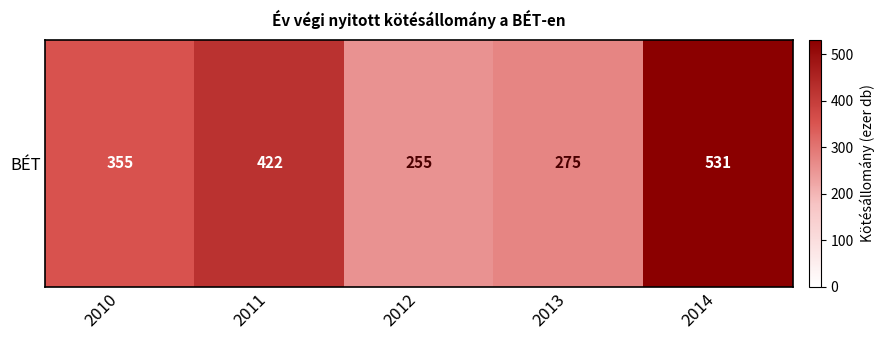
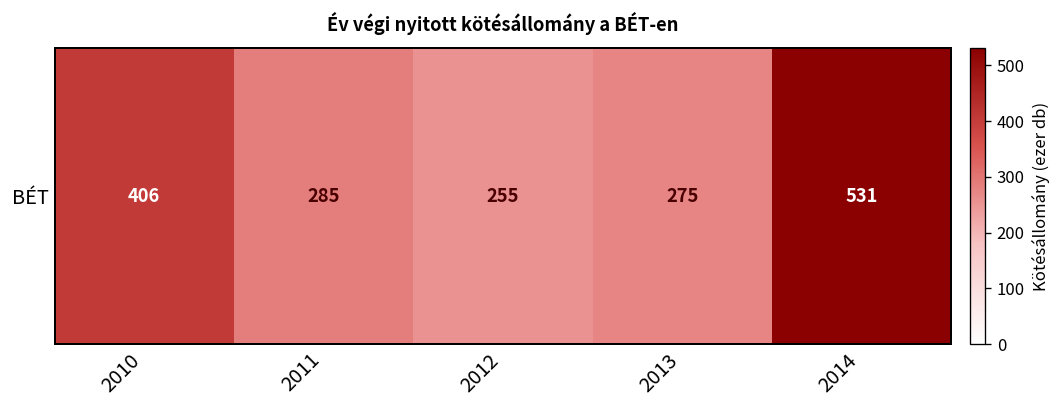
BÉT, 2010: 355 -> 406
BÉT, 2011: 422 -> 285
